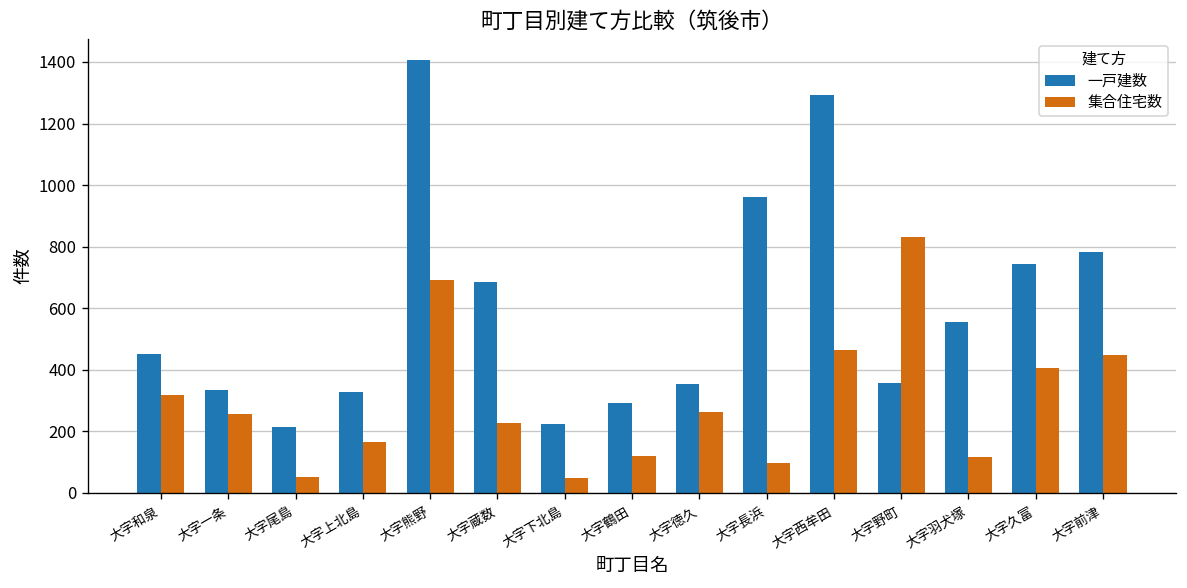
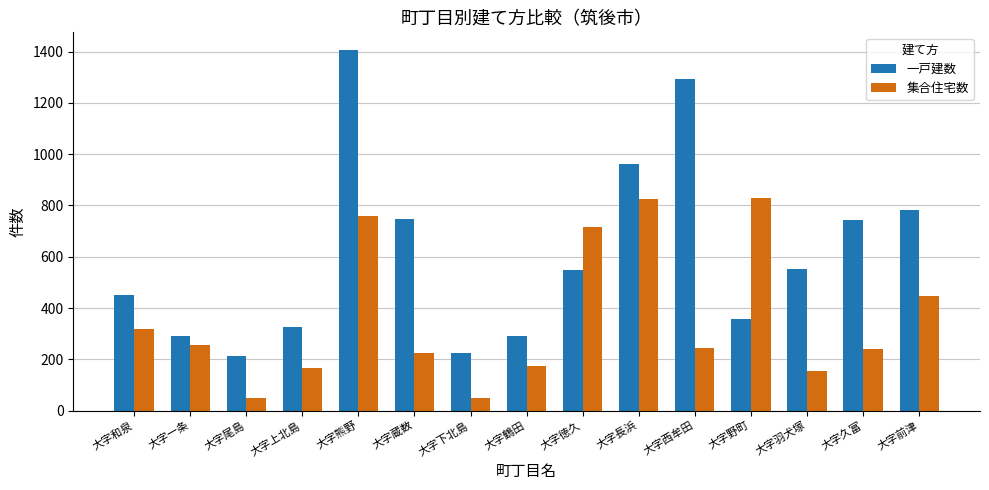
一戸建数, 大字一条: 340 -> 290
集合住宅数, 大字熊野: 690 -> 760
一戸建数, 大字蔵数: 680 -> 750
集合住宅数, 大字鶴田: 120 -> 170
一戸建数, 大字徳久: 360 -> 550
集合住宅数, 大字徳久: 260 -> 720
集合住宅数, 大字長浜: 100 -> 830
集合住宅数, 大字西牟田: 460 -> 240
集合住宅数, 大字羽犬塚: 120 -> 150
集合住宅数, 大字久富: 410 -> 240
